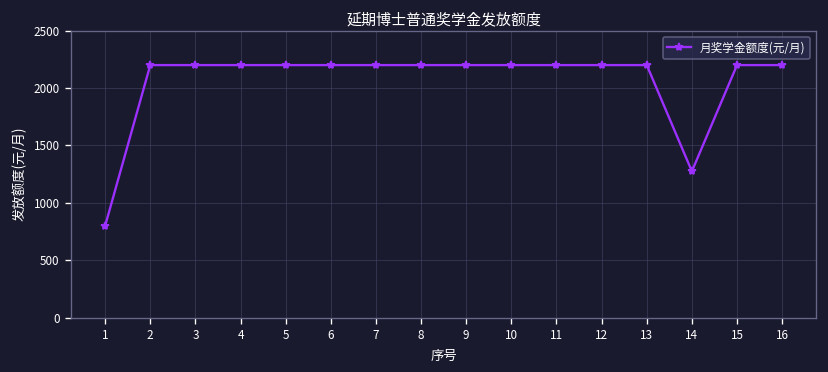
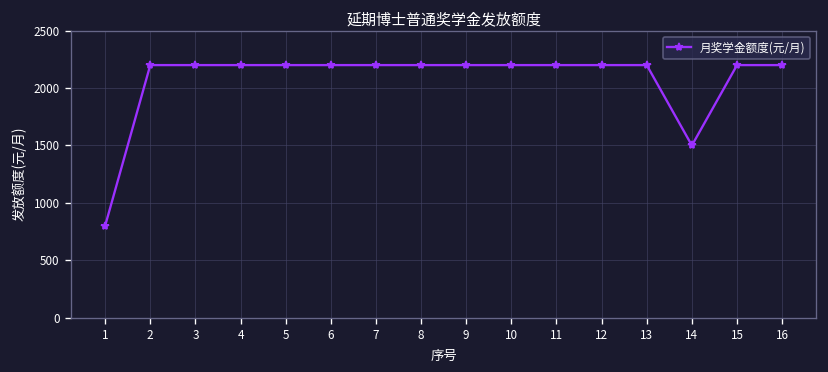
14: 1300 -> 1500
